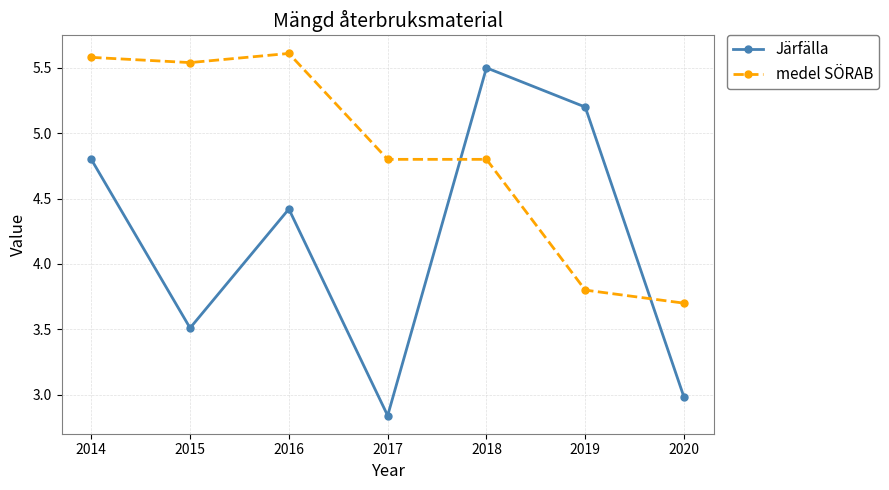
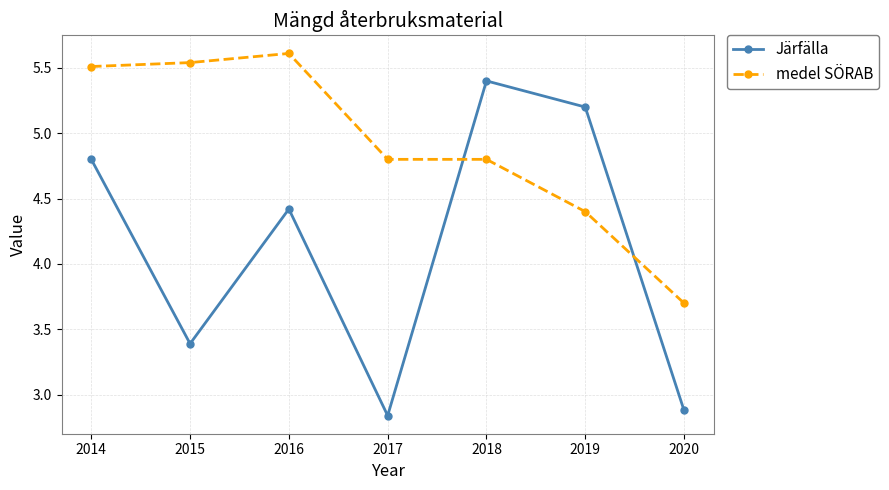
medel SÖRAB, 2014: 5.58 -> 5.51
Järfälla, 2015: 3.51 -> 3.39
Järfälla, 2018: 5.5 -> 5.4
medel SÖRAB, 2019: 3.8 -> 4.4
Järfälla, 2020: 2.98 -> 2.88
